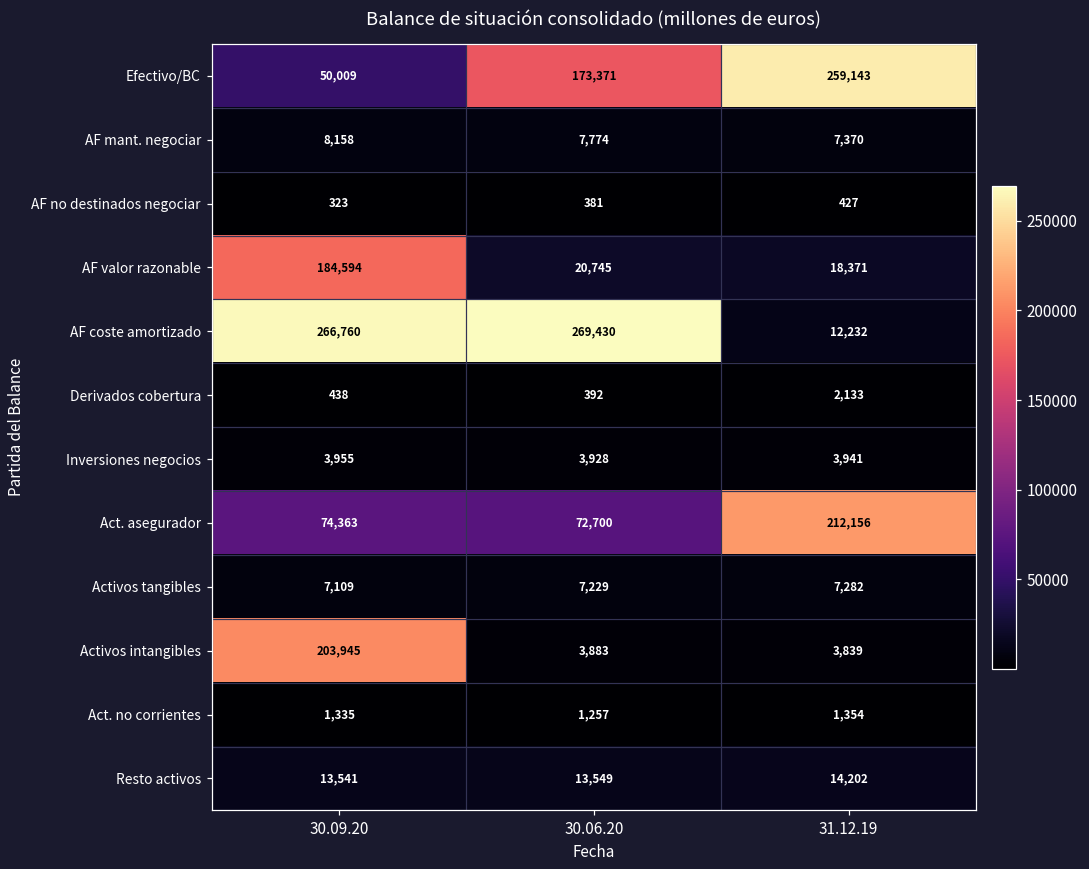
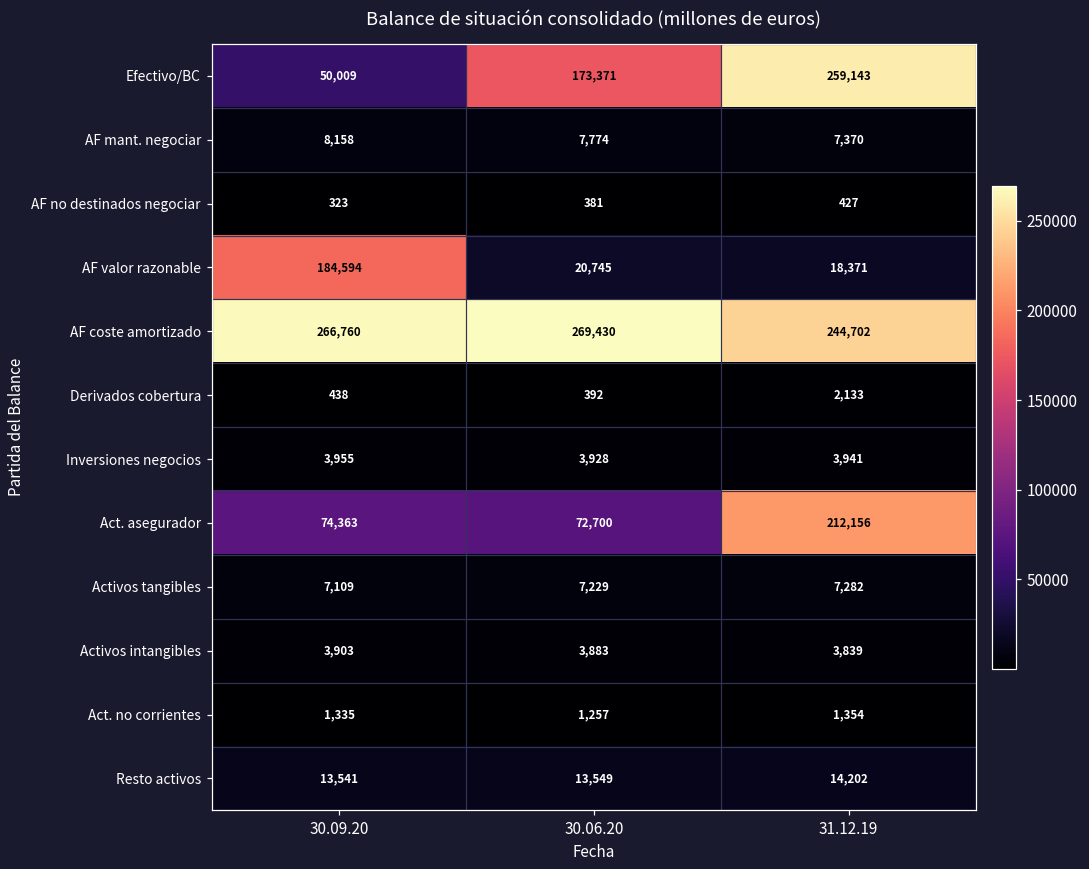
AF coste amortizado, 31.12.19: 12,232 -> 244,702
Activos intangibles, 30.09.20: 203,945 -> 3,903
